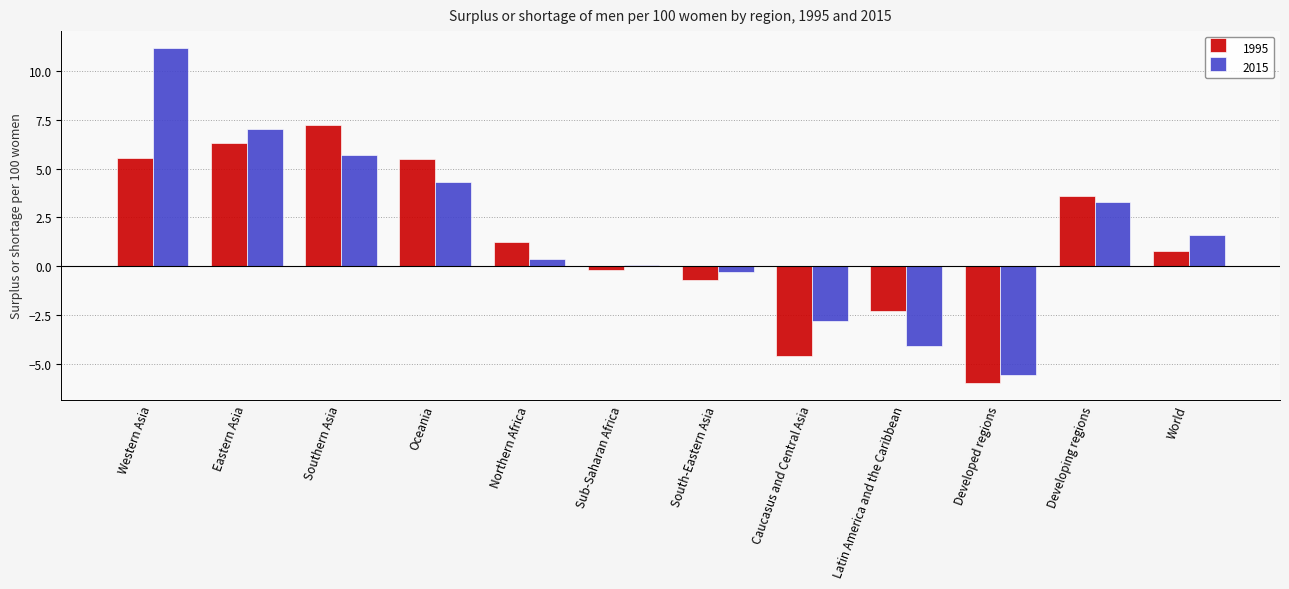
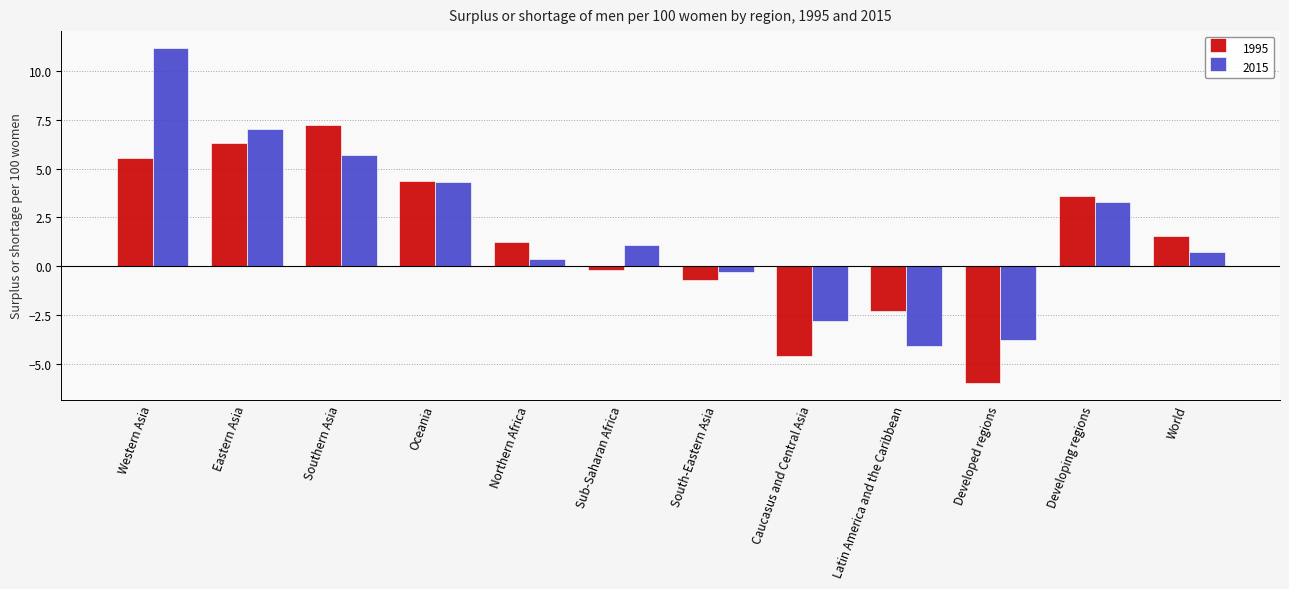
1995, Oceania: 5.5 -> 4.4
2015, Sub-Saharan Africa: 0.0 -> 1.1
2015, Developed regions: -5.5 -> -3.8
1995, World: 0.8 -> 1.5
2015, World: 1.6 -> 0.7
